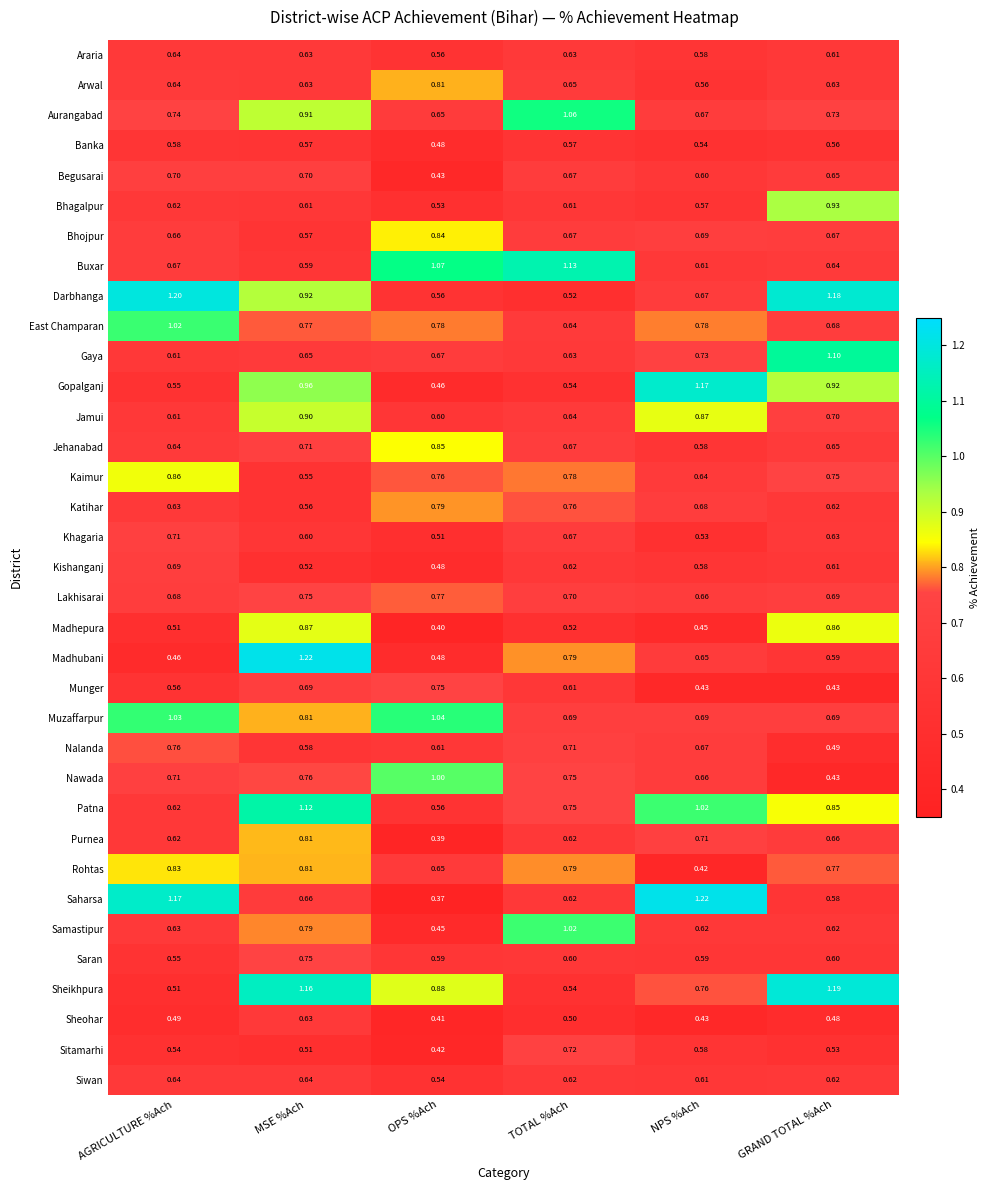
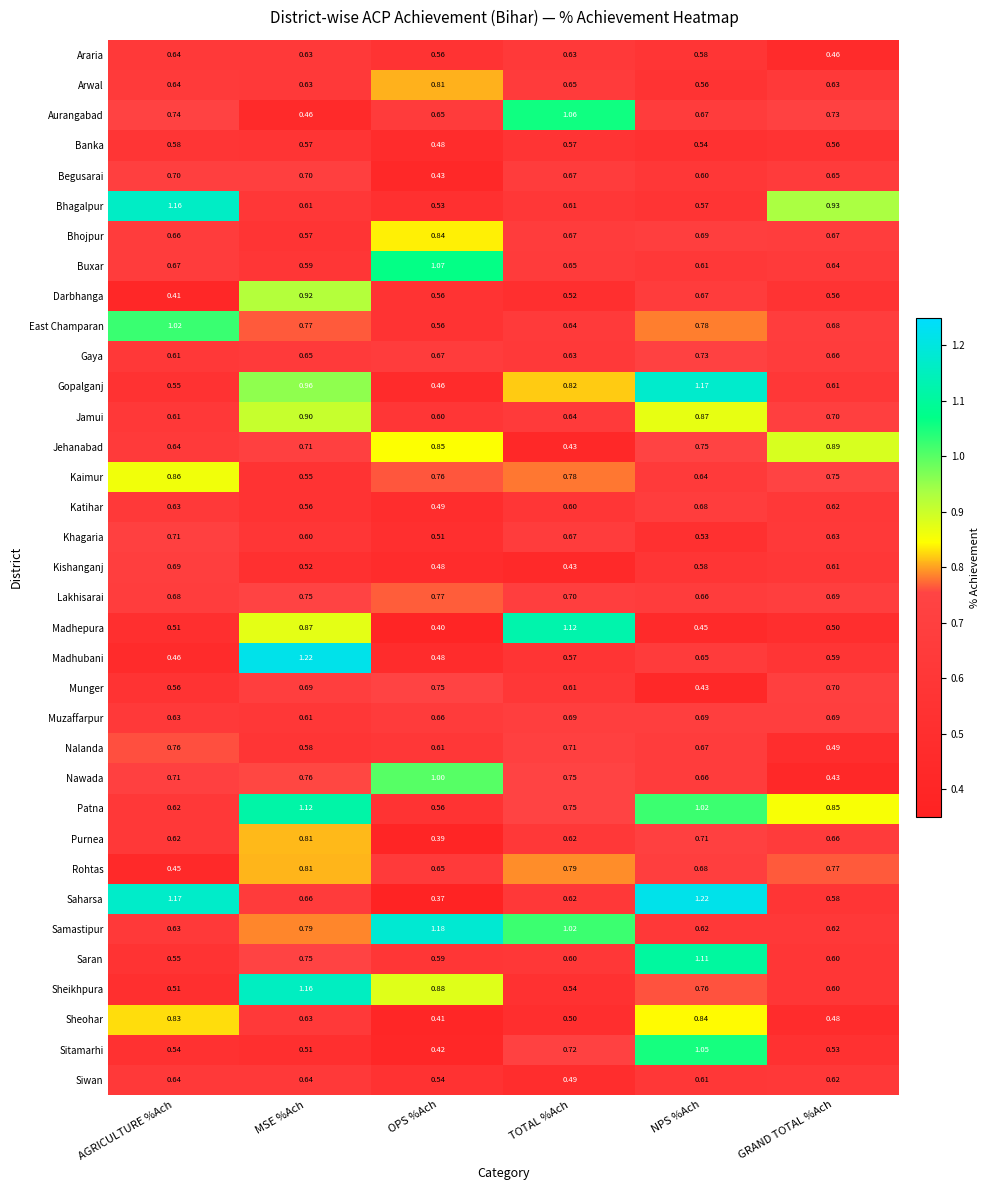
Araria, GRAND TOTAL %Ach: 0.61 -> 0.46
Aurangabad, MSE %Ach: 0.91 -> 0.46
Bhagalpur, AGRICULTURE %Ach: 0.62 -> 1.16
Buxar, TOTAL %Ach: 1.13 -> 0.65
Darbhanga, AGRICULTURE %Ach: 1.20 -> 0.41
Darbhanga, GRAND TOTAL %Ach: 1.18 -> 0.56
East Champaran, OPS %Ach: 0.78 -> 0.56
Gaya, GRAND TOTAL %Ach: 1.10 -> 0.66
Gopalganj, TOTAL %Ach: 0.54 -> 0.82
Gopalganj, GRAND TOTAL %Ach: 0.92 -> 0.61
Jehanabad, TOTAL %Ach: 0.67 -> 0.43
Jehanabad, NPS %Ach: 0.58 -> 0.75
Jehanabad, GRAND TOTAL %Ach: 0.65 -> 0.89
Katihar, OPS %Ach: 0.79 -> 0.49
Katihar, TOTAL %Ach: 0.76 -> 0.60
Kishanganj, TOTAL %Ach: 0.62 -> 0.43
Madhepura, TOTAL %Ach: 0.52 -> 1.12
Madhepura, GRAND TOTAL %Ach: 0.86 -> 0.50
Madhubani, TOTAL %Ach: 0.79 -> 0.57
Munger, GRAND TOTAL %Ach: 0.43 -> 0.70
Muzaffarpur, AGRICULTURE %Ach: 1.03 -> 0.63
Muzaffarpur, MSE %Ach: 0.81 -> 0.61
Muzaffarpur, OPS %Ach: 1.04 -> 0.66
Rohtas, AGRICULTURE %Ach: 0.83 -> 0.45
Rohtas, NPS %Ach: 0.42 -> 0.68
Samastipur, OPS %Ach: 0.45 -> 1.18
Saran, NPS %Ach: 0.59 -> 1.11
Sheikhpura, GRAND TOTAL %Ach: 1.19 -> 0.60
Sheohar, AGRICULTURE %Ach: 0.49 -> 0.83
Sheohar, NPS %Ach: 0.43 -> 0.84
Sitamarhi, NPS %Ach: 0.58 -> 1.05
Siwan, TOTAL %Ach: 0.62 -> 0.49
